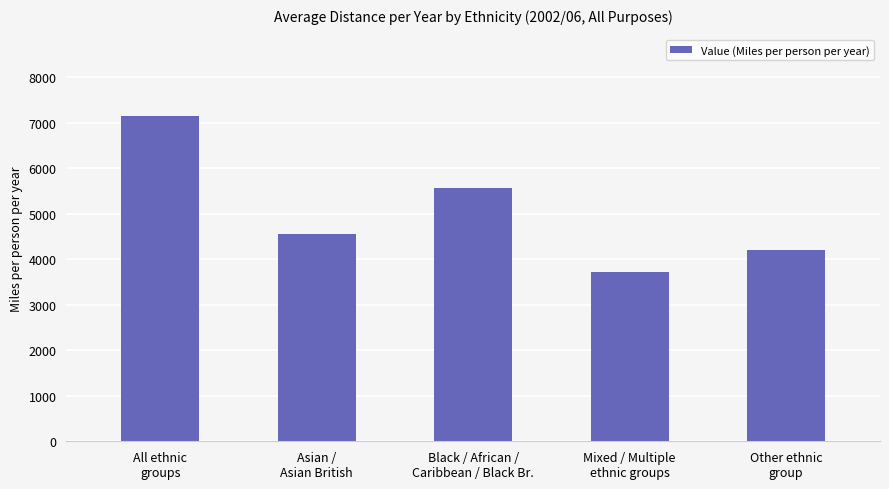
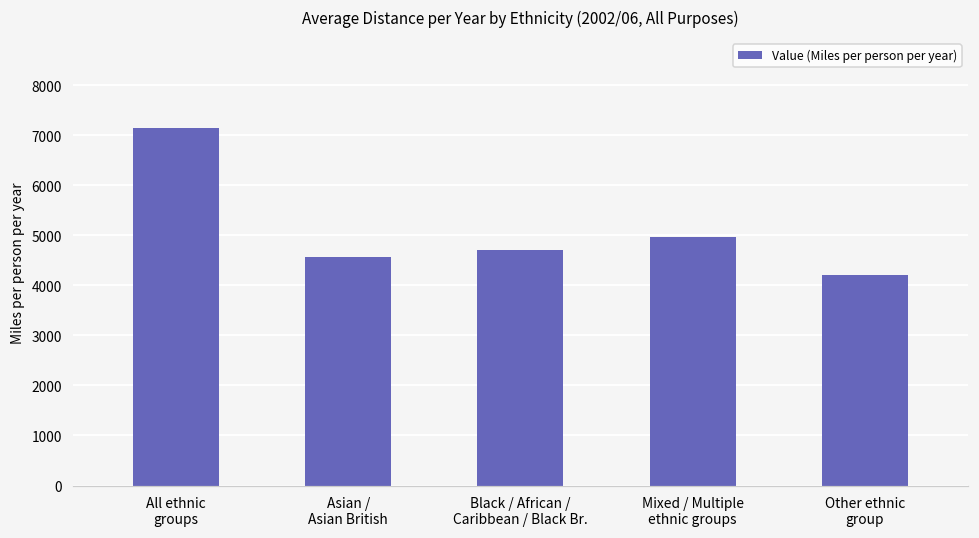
Black / African / Caribbean / Black Br.: 5600 -> 4700
Mixed / Multiple ethnic groups: 3700 -> 5000
